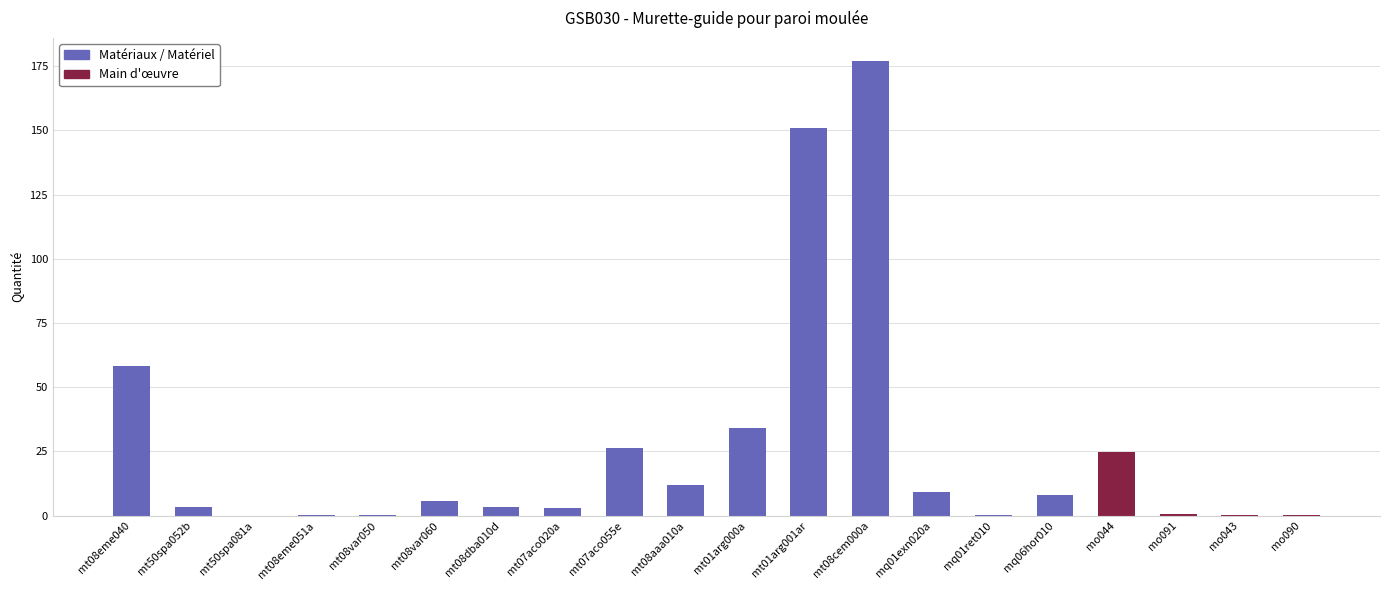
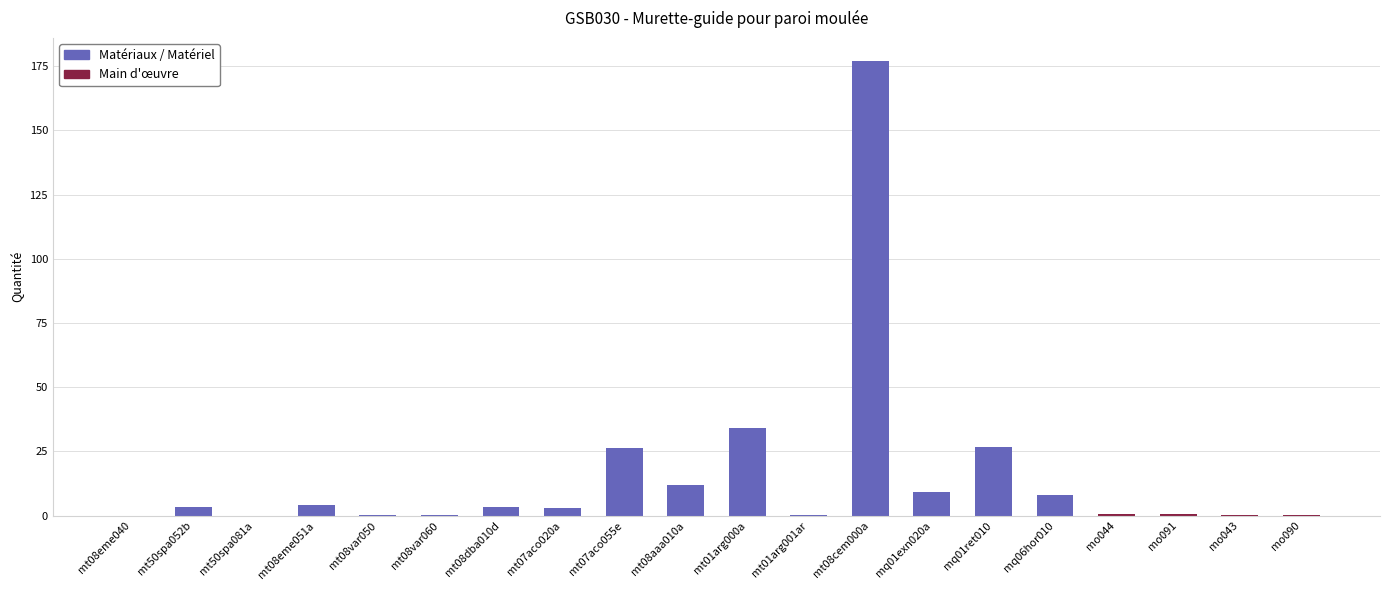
mt08eme040: 58 -> 0
mt08eme051a: 0 -> 4
mt08var060: 6 -> 0
mt01arg001ar: 151 -> 0
mq01ret010: 0 -> 27
mo044: 25 -> 0
